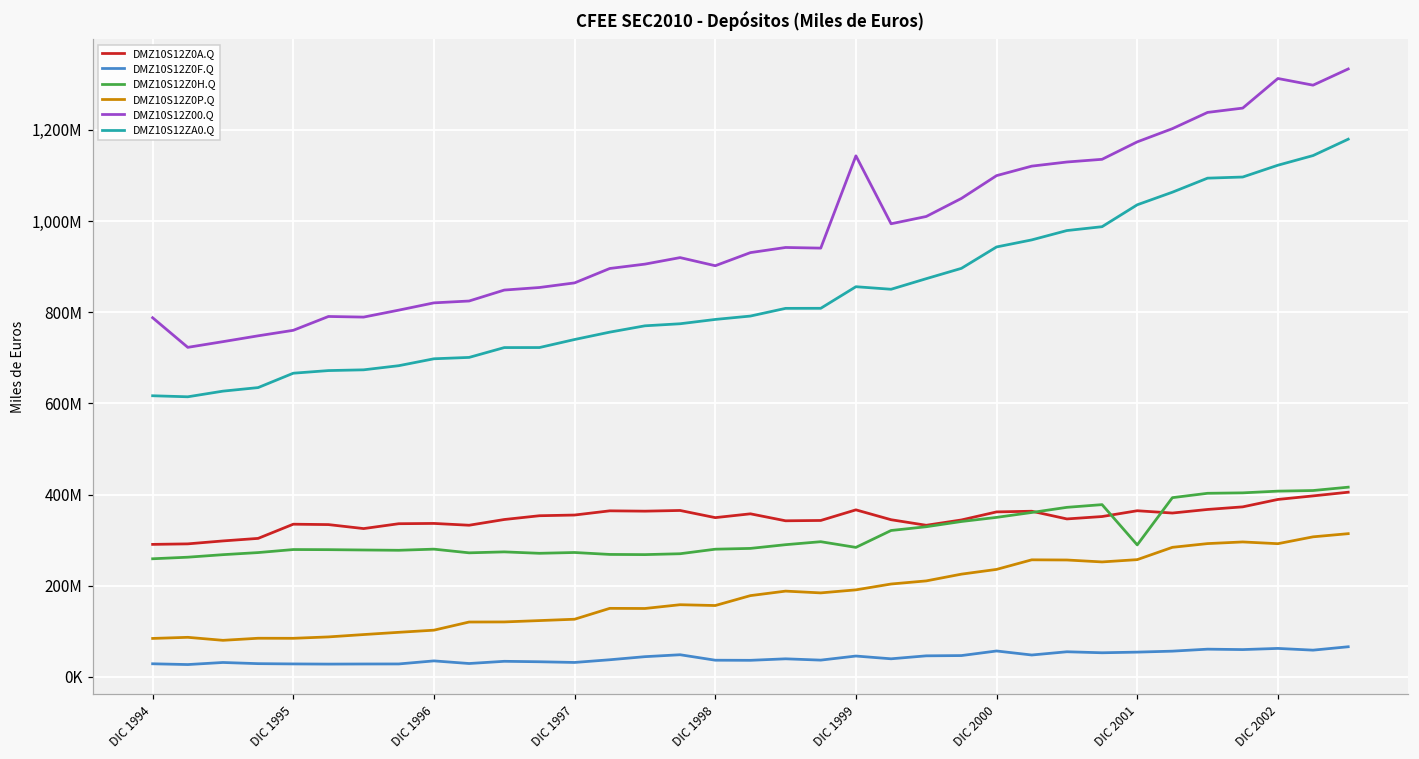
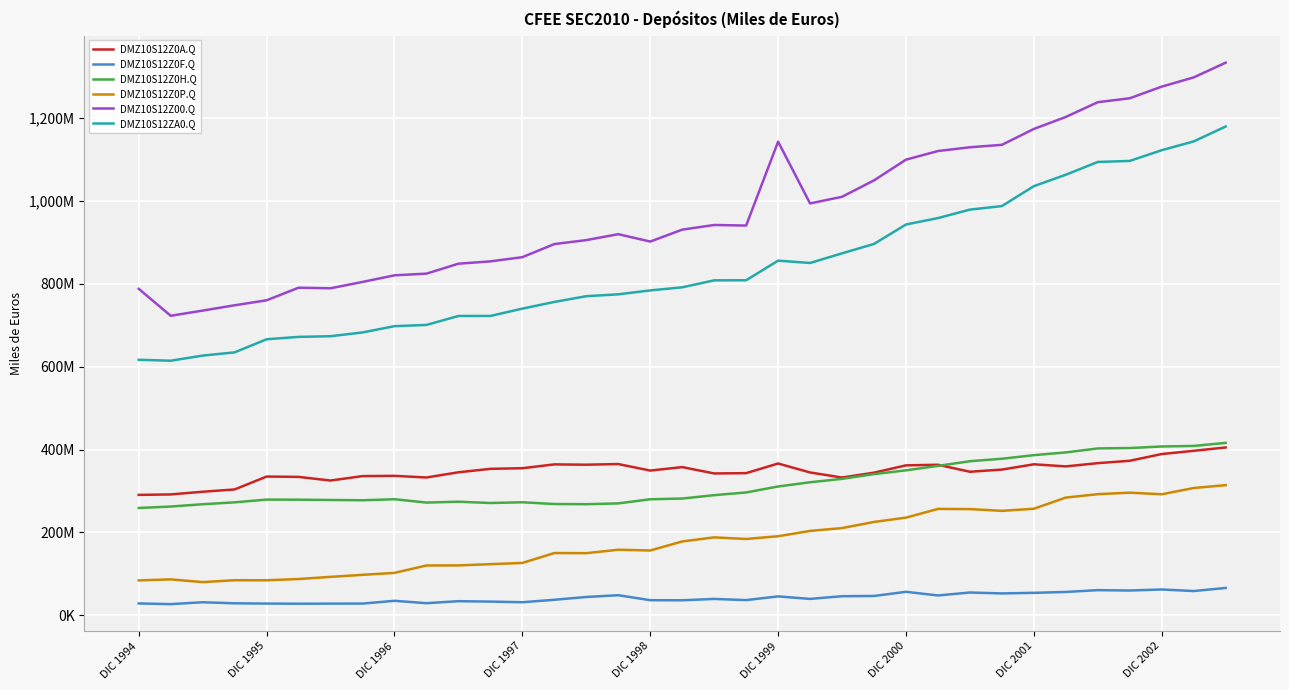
DMZ10S12Z0H.Q, DIC 1999: 280,000,000 -> 310,000,000
DMZ10S12Z0H.Q, DIC 2001: 290,000,000 -> 390,000,000
DMZ10S12Z00.Q, DIC 2002: 1,310,000,000 -> 1,280,000,000
